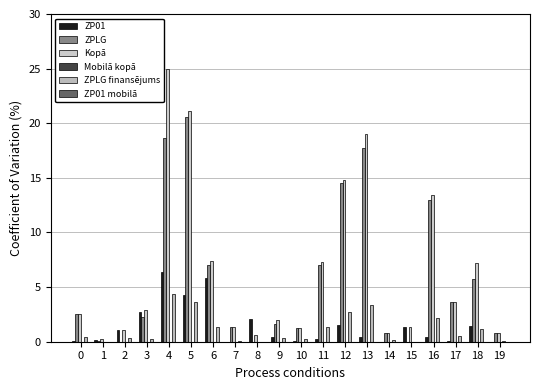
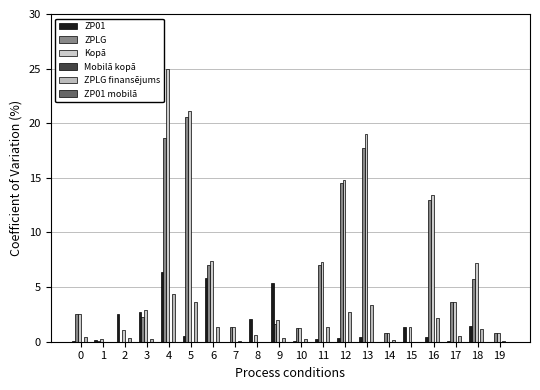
ZP01, 2: 1.1 -> 2.5
ZP01, 5: 4.3 -> 0.5
ZP01, 9: 0.4 -> 5.4
ZP01, 12: 1.6 -> 0.3
